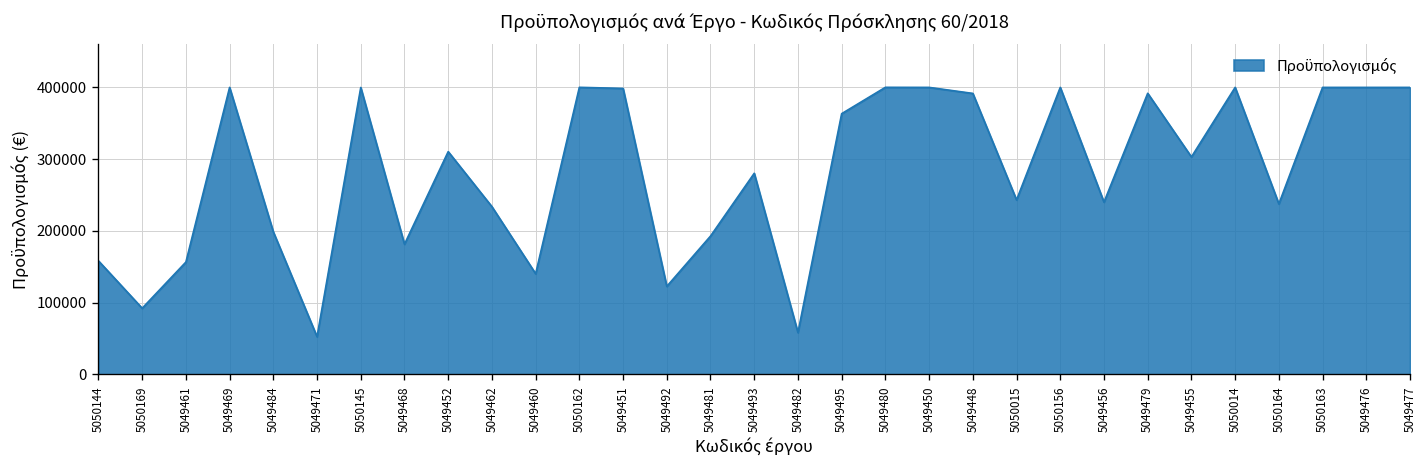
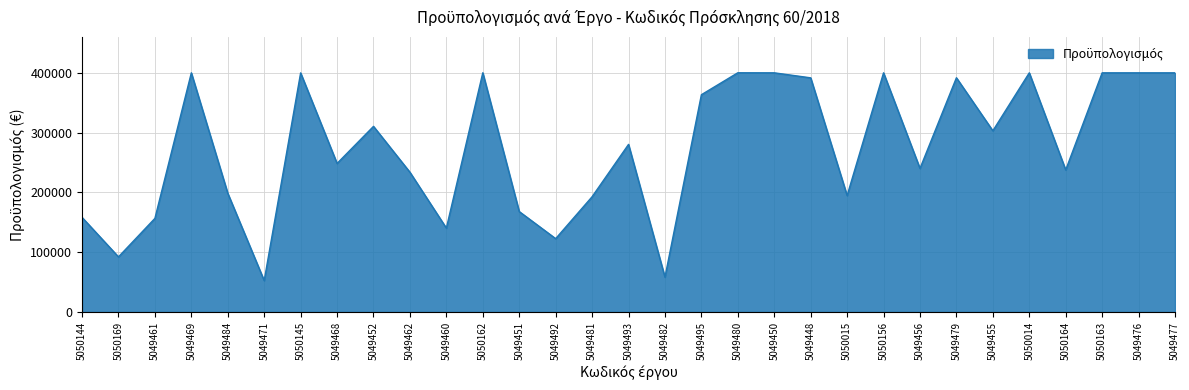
5049468: 180000 -> 250000
5049451: 400000 -> 170000
5050015: 240000 -> 190000
